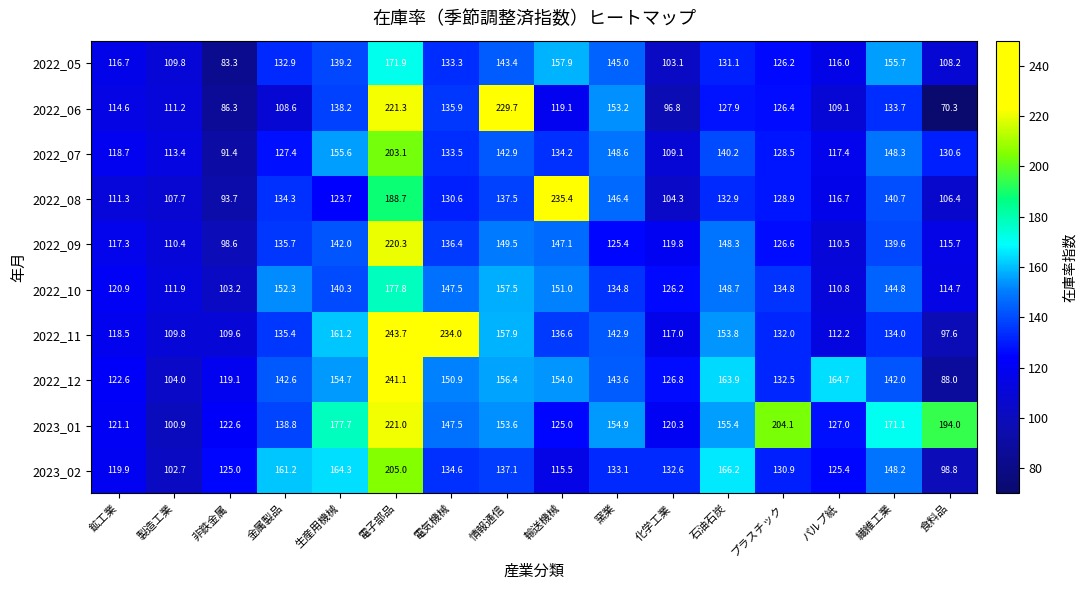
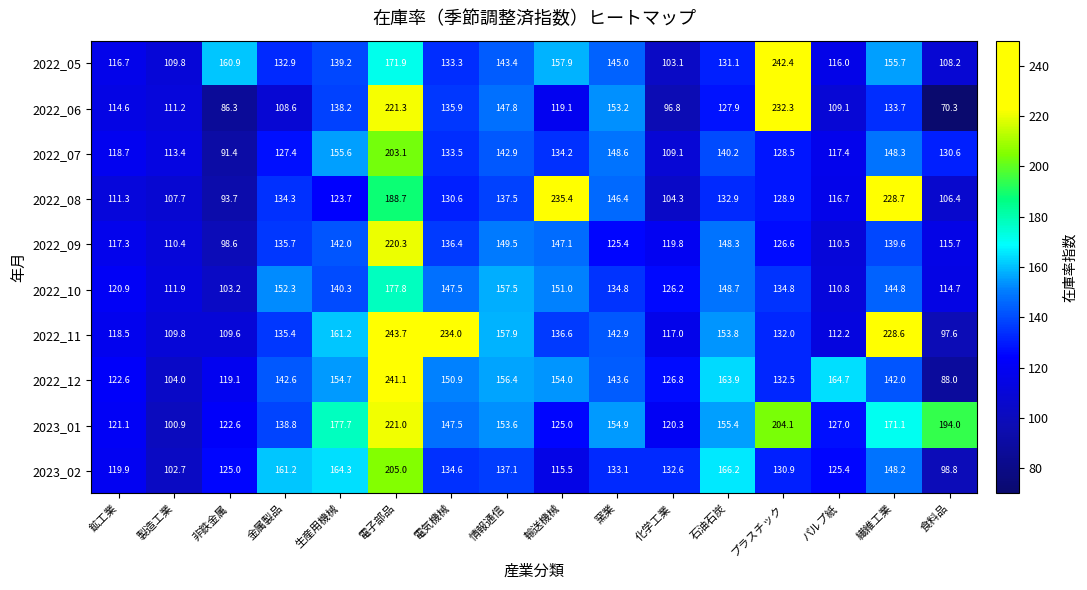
2022_05, 非鉄金属: 83.3 -> 160.9
2022_05, プラスチック: 126.2 -> 242.4
2022_06, 情報通信: 229.7 -> 147.8
2022_06, プラスチック: 126.4 -> 232.3
2022_08, 繊維工業: 140.7 -> 228.7
2022_11, 繊維工業: 134.0 -> 228.6
